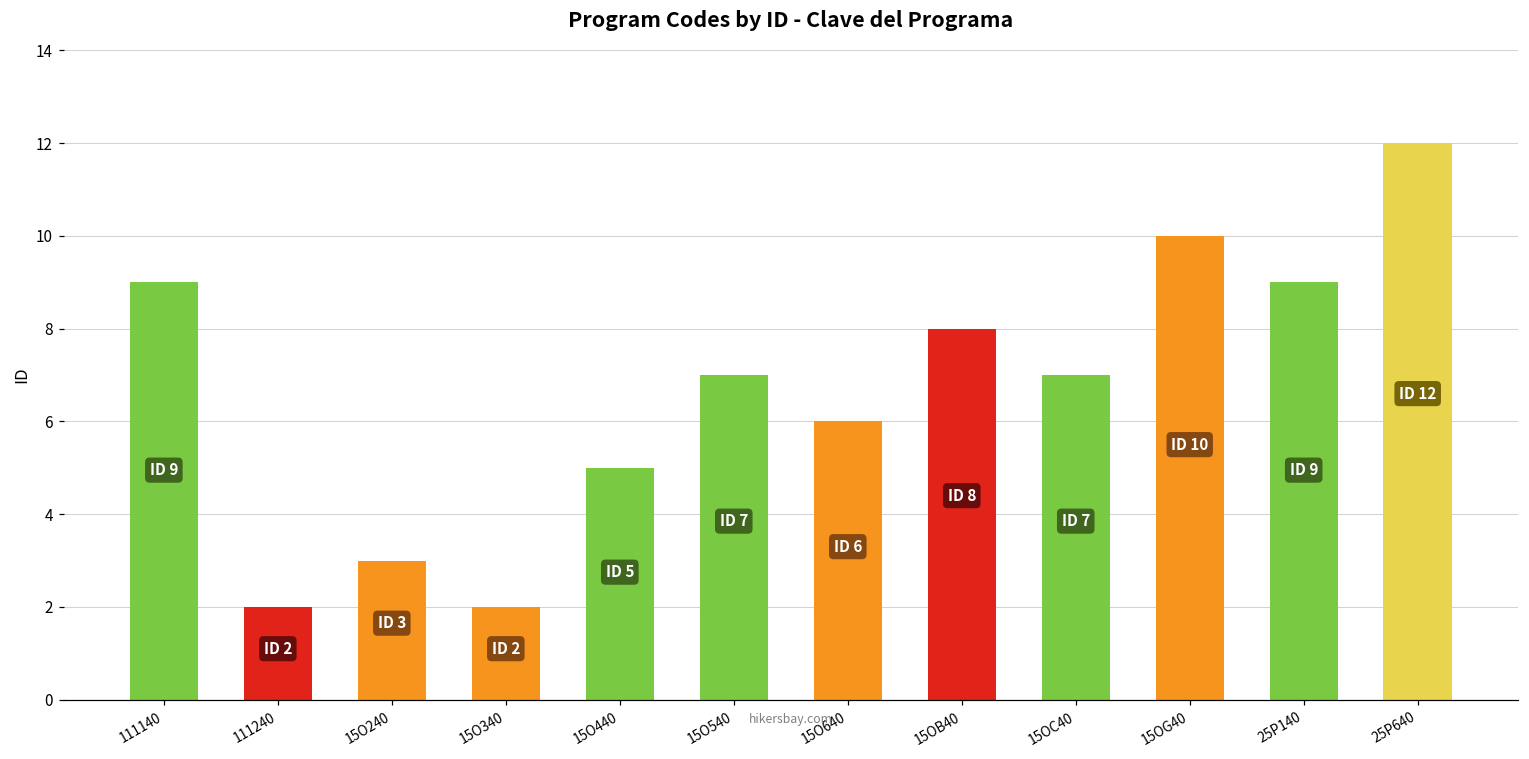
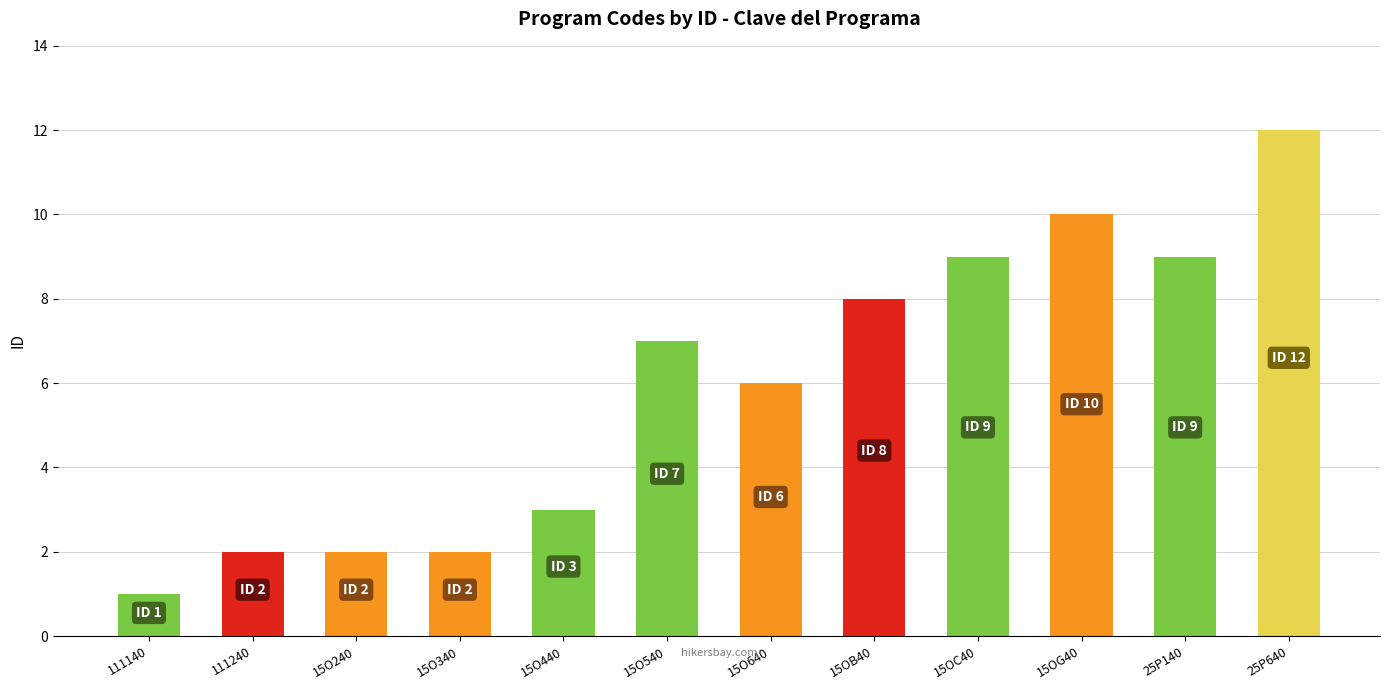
111140: 9 -> 1
15O240: 3 -> 2
15O440: 5 -> 3
15OC40: 7 -> 9
